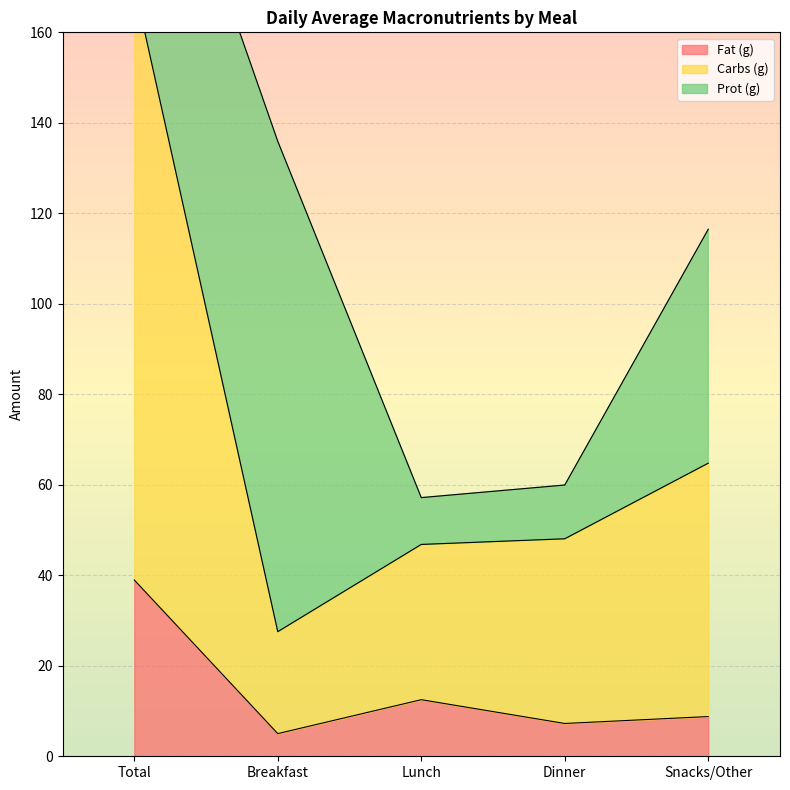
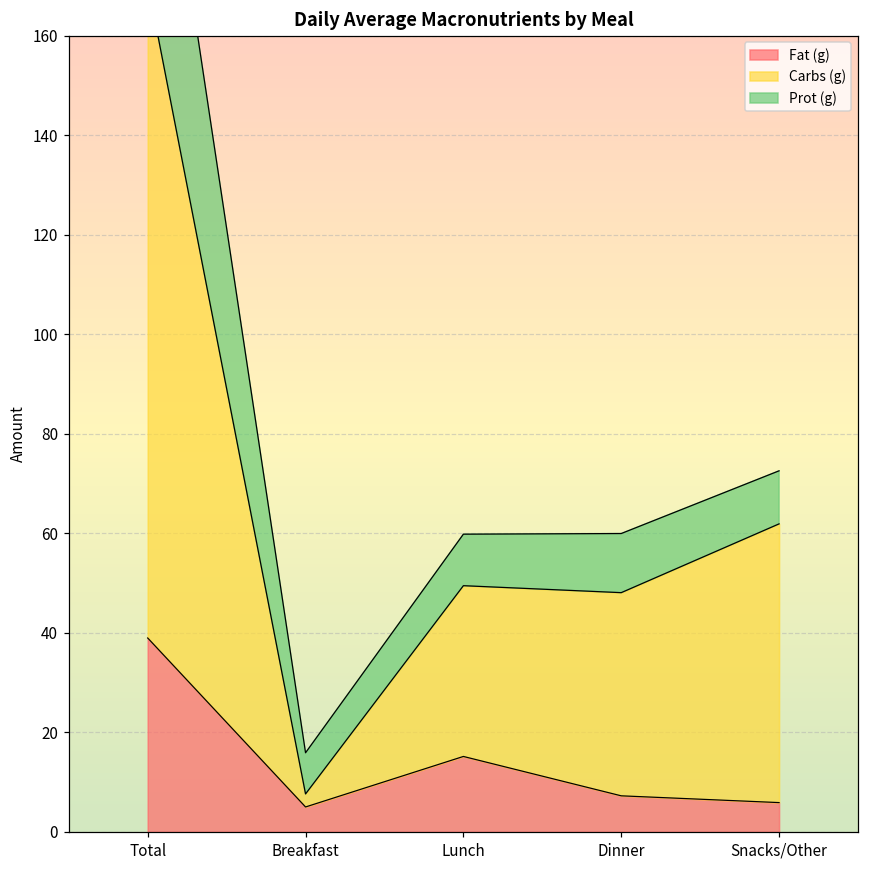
Carbs (g), Breakfast: 23 -> 3
Prot (g), Breakfast: 108 -> 8
Fat (g), Lunch: 13 -> 15
Fat (g), Snacks/Other: 9 -> 6
Prot (g), Snacks/Other: 52 -> 11
